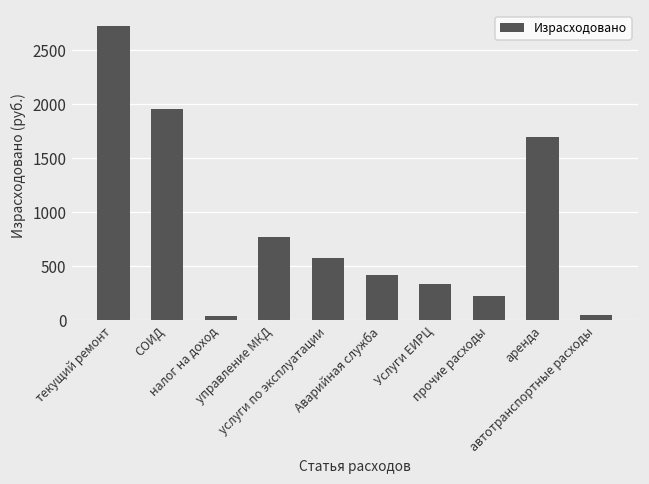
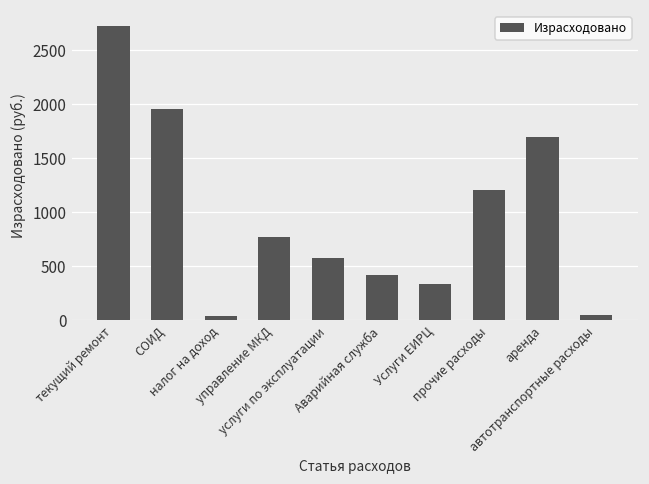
прочие расходы: 200 -> 1200
